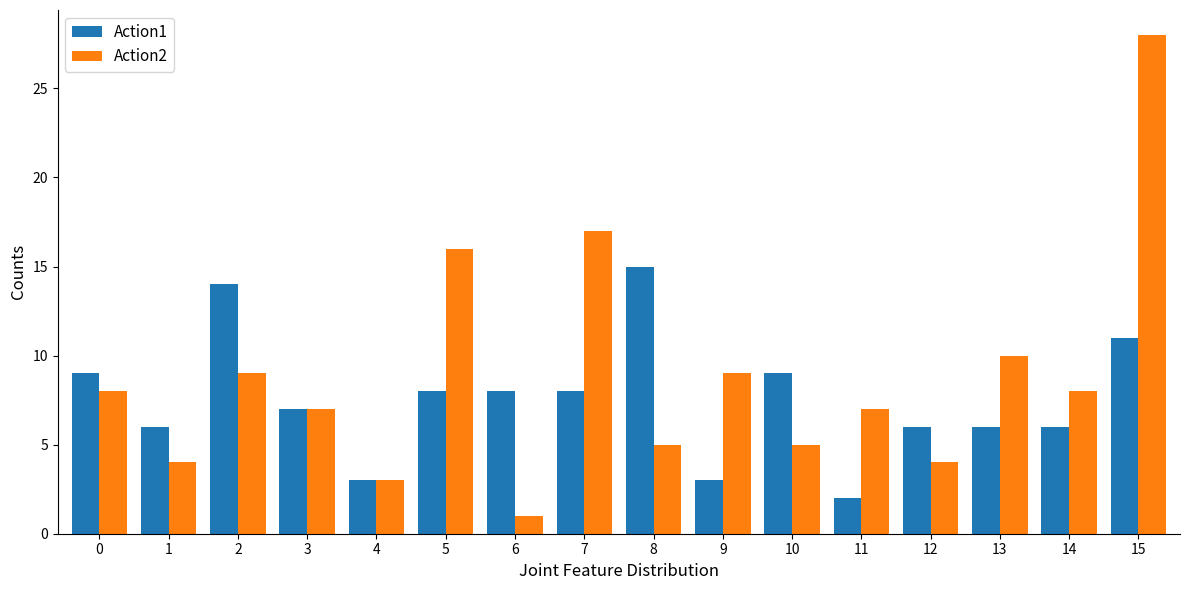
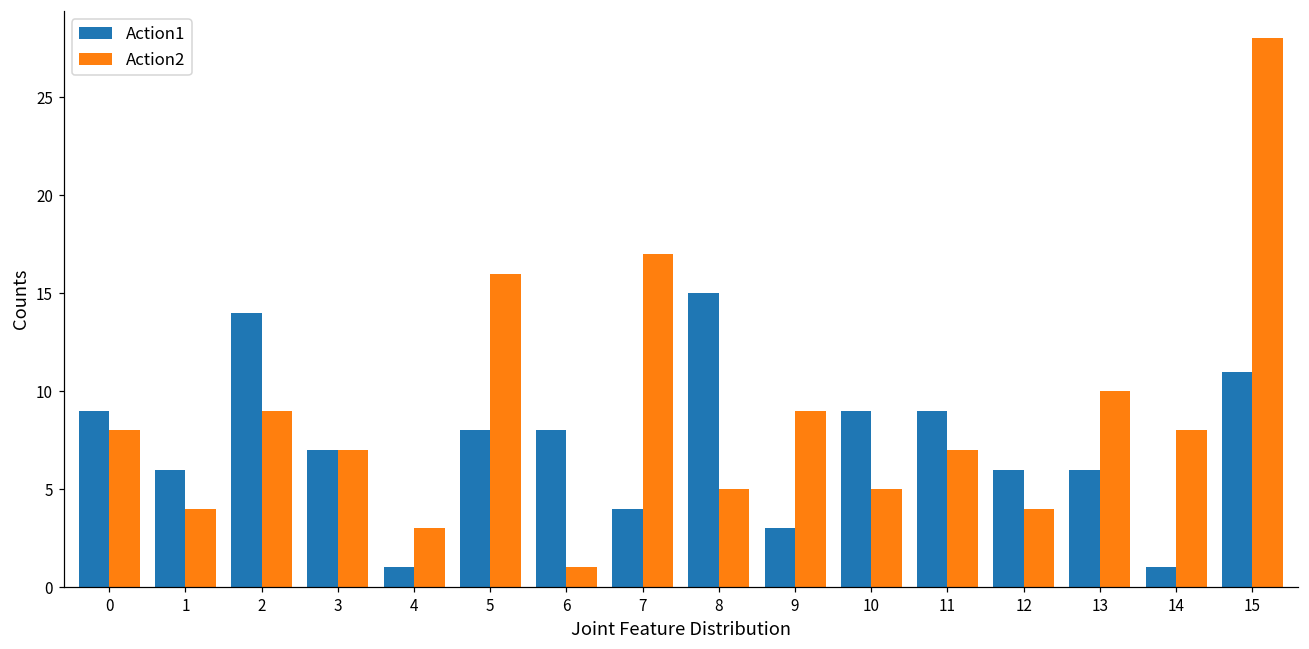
Action1, 4: 3 -> 1
Action1, 7: 8 -> 4
Action1, 11: 2 -> 9
Action1, 14: 6 -> 1
